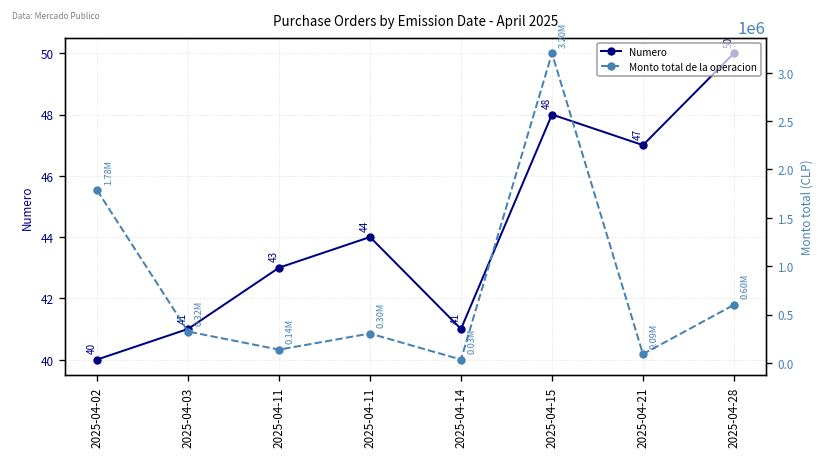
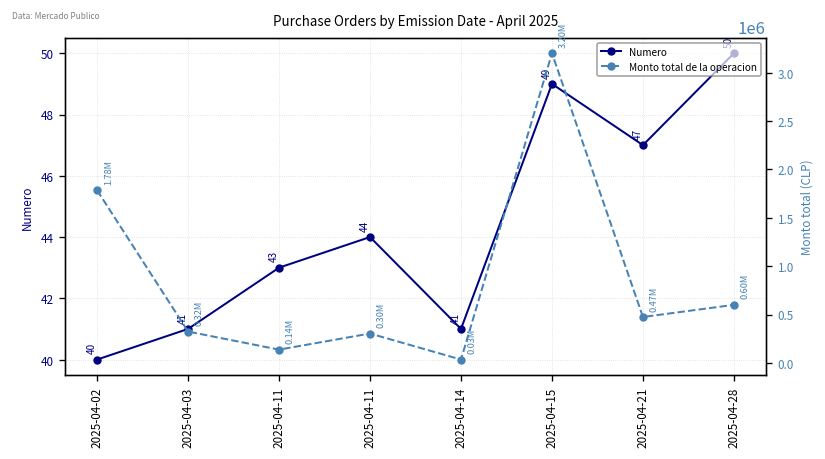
Numero, 2025-04-15: 48 -> 49
Monto total de la operacion, 2025-04-21: 0.09M -> 0.47M
